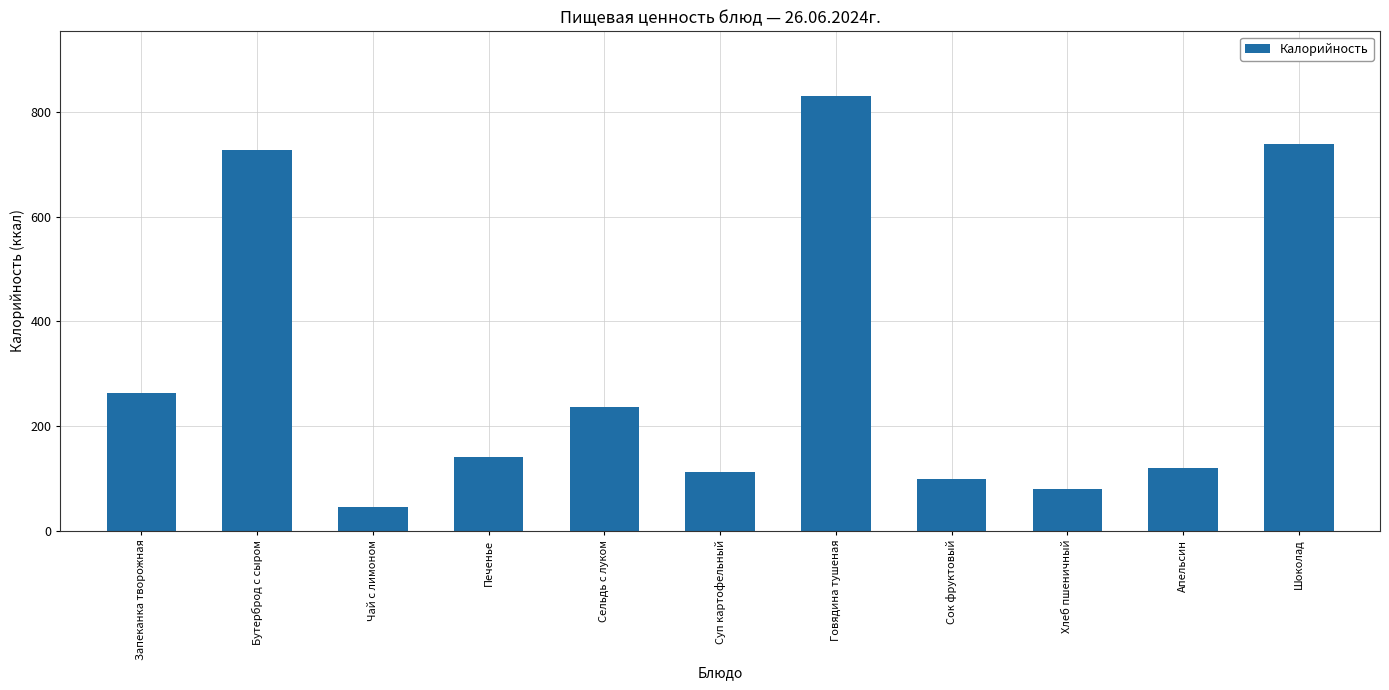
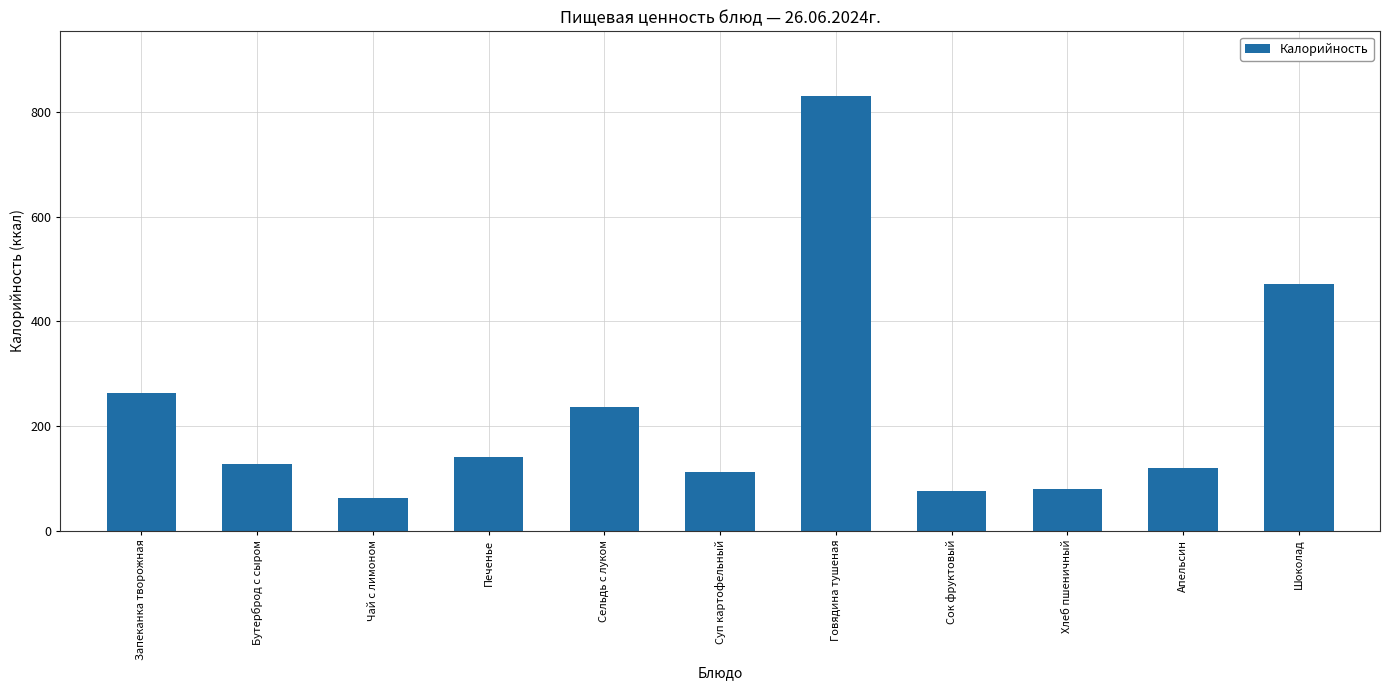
Бутерброд с сыром: 730 -> 130
Чай с лимоном: 50 -> 60
Сок фруктовый: 100 -> 80
Шоколад: 740 -> 470
